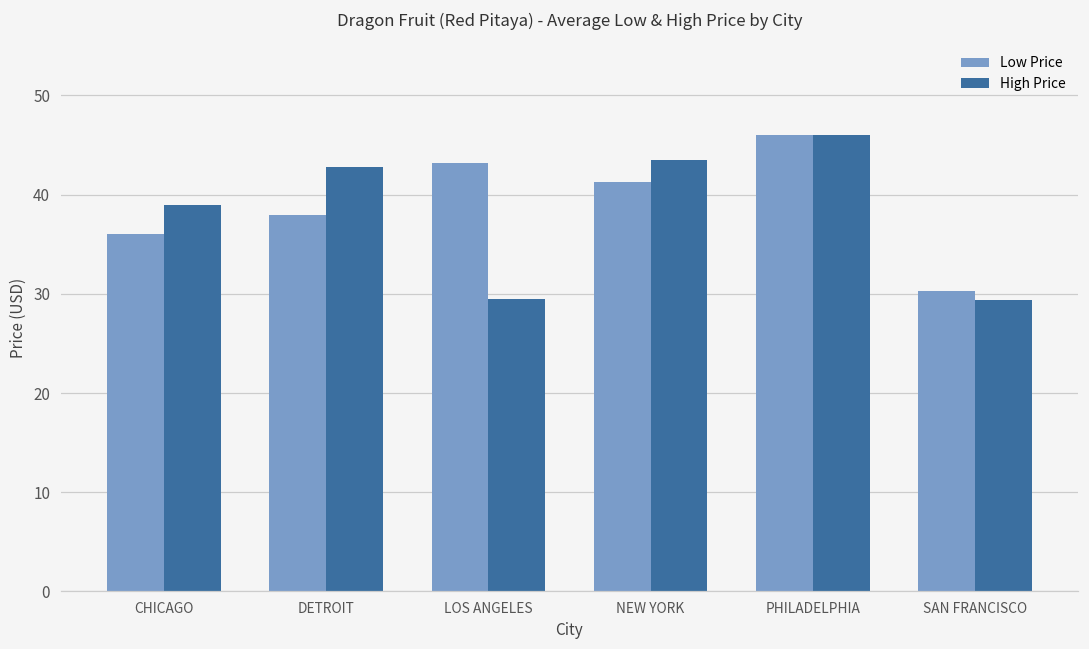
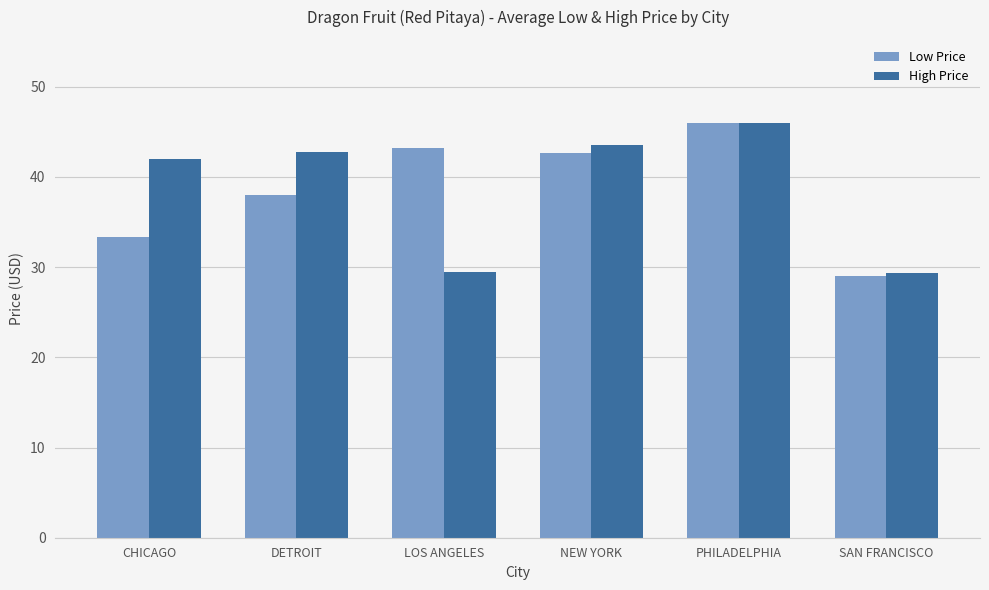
Low Price, CHICAGO: 36 -> 33
High Price, CHICAGO: 39 -> 42
Low Price, NEW YORK: 41 -> 43
Low Price, SAN FRANCISCO: 30 -> 29
